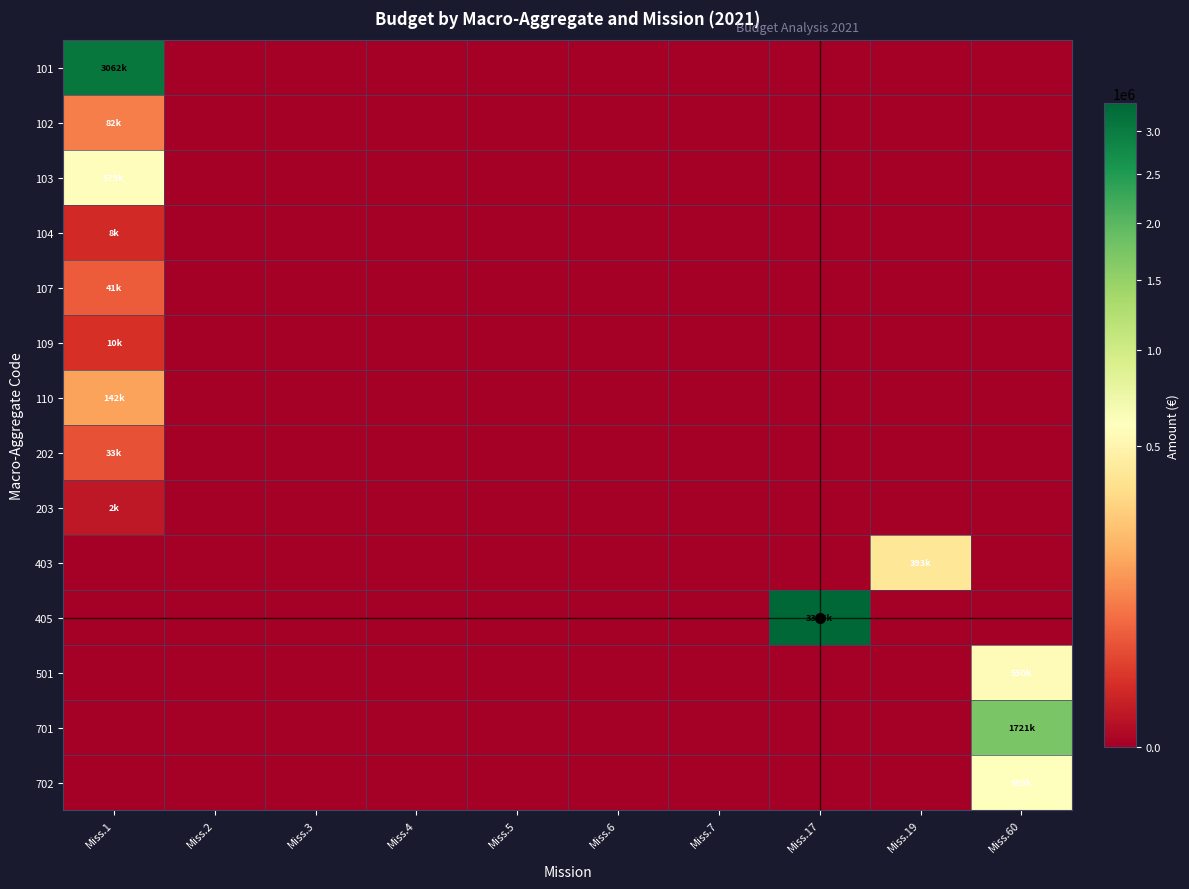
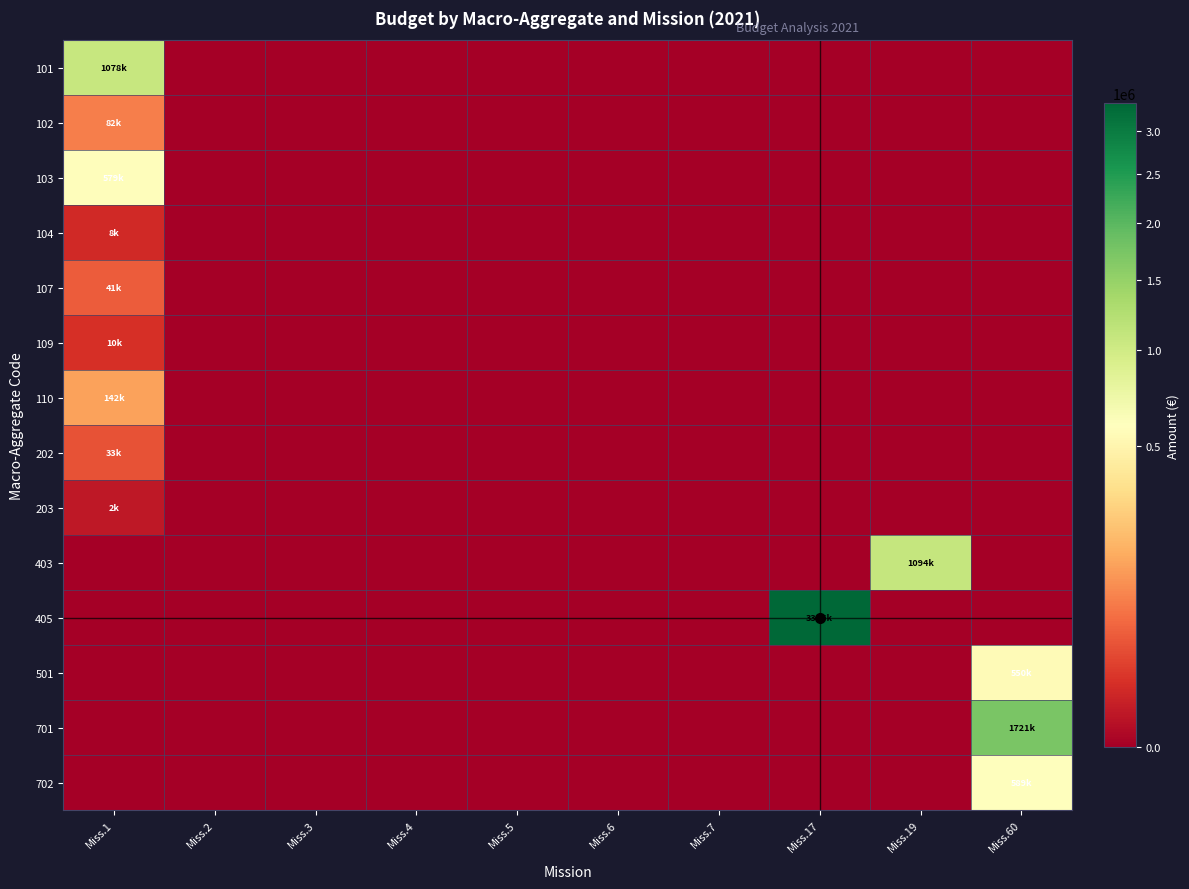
101, Miss.1: 3062k -> 1078k
403, Miss.19: 393k -> 1094k
